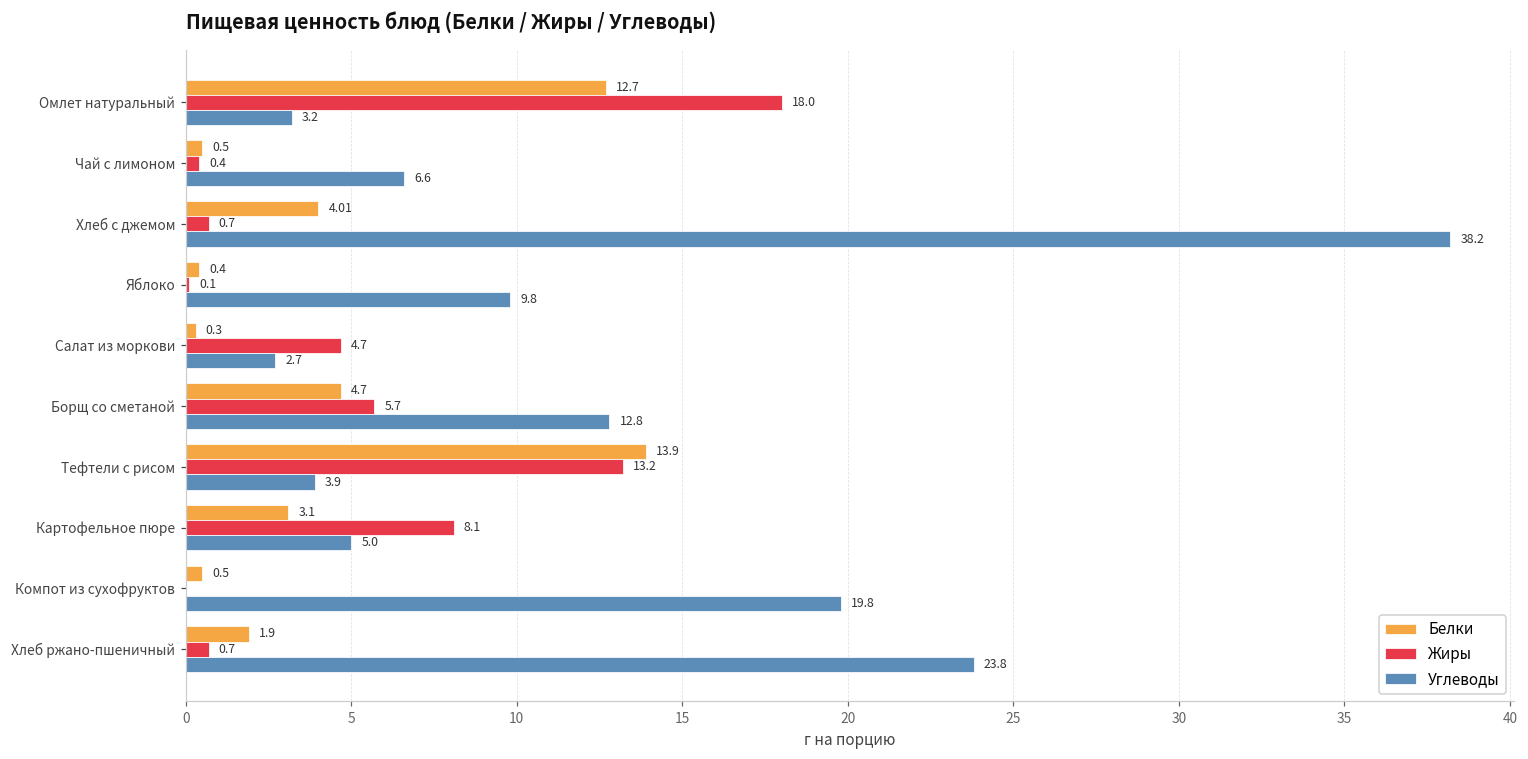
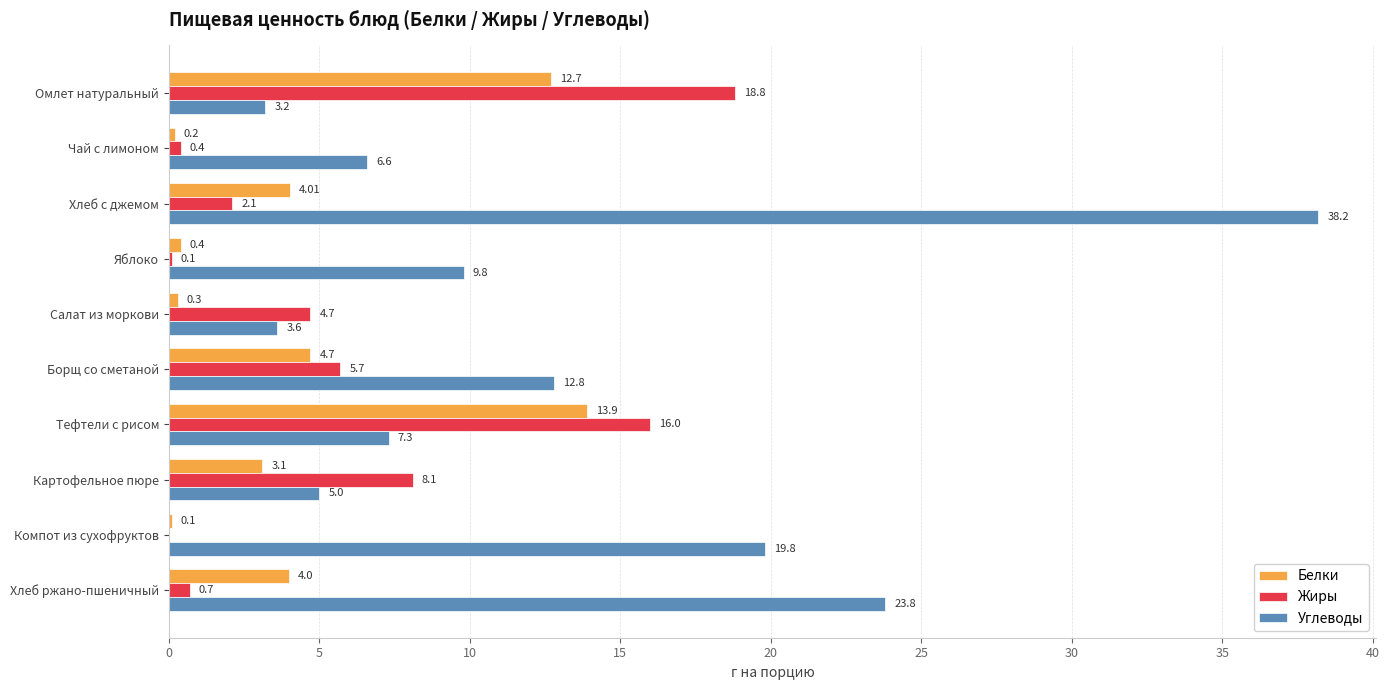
Жиры, Омлет натуральный: 18.0 -> 18.8
Белки, Чай с лимоном: 0.5 -> 0.2
Жиры, Хлеб с джемом: 0.7 -> 2.1
Углеводы, Салат из моркови: 2.7 -> 3.6
Жиры, Тефтели с рисом: 13.2 -> 16.0
Углеводы, Тефтели с рисом: 3.9 -> 7.3
Белки, Компот из сухофруктов: 0.5 -> 0.1
Белки, Хлеб ржано-пшеничный: 1.9 -> 4.0
